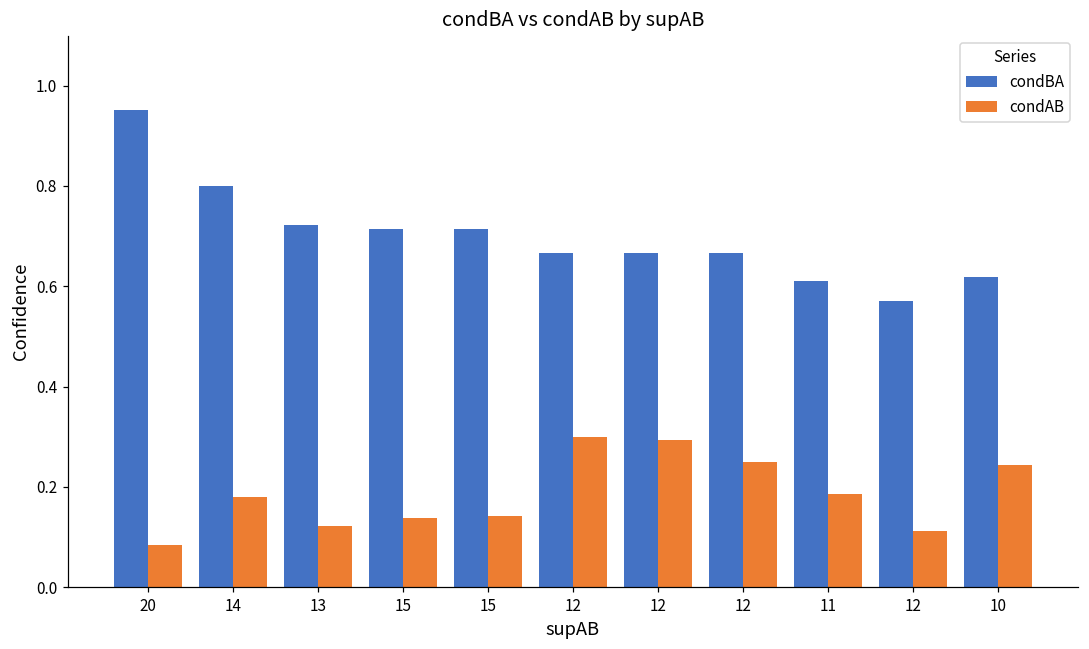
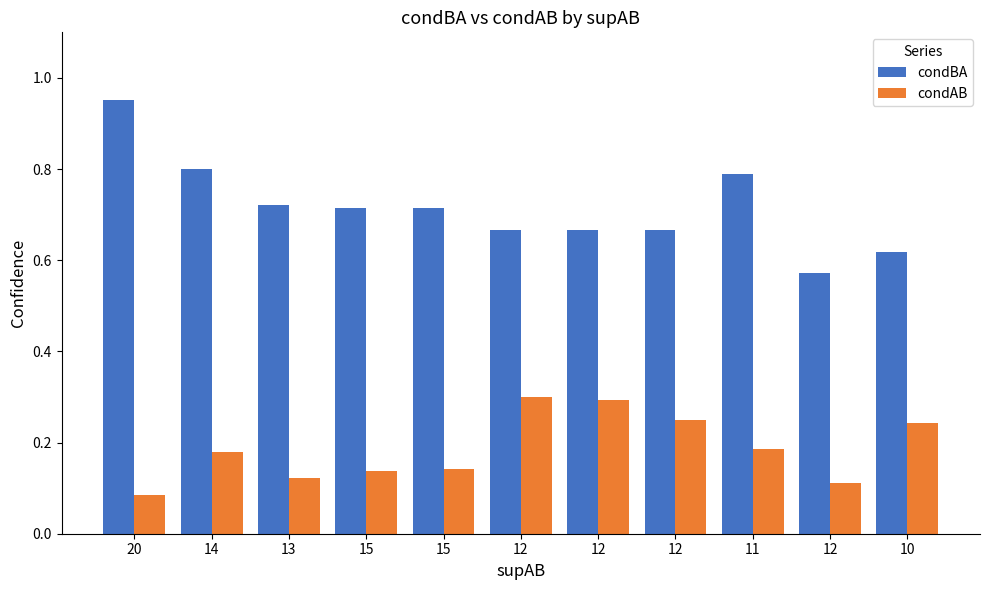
condBA, 11: 0.61 -> 0.79
